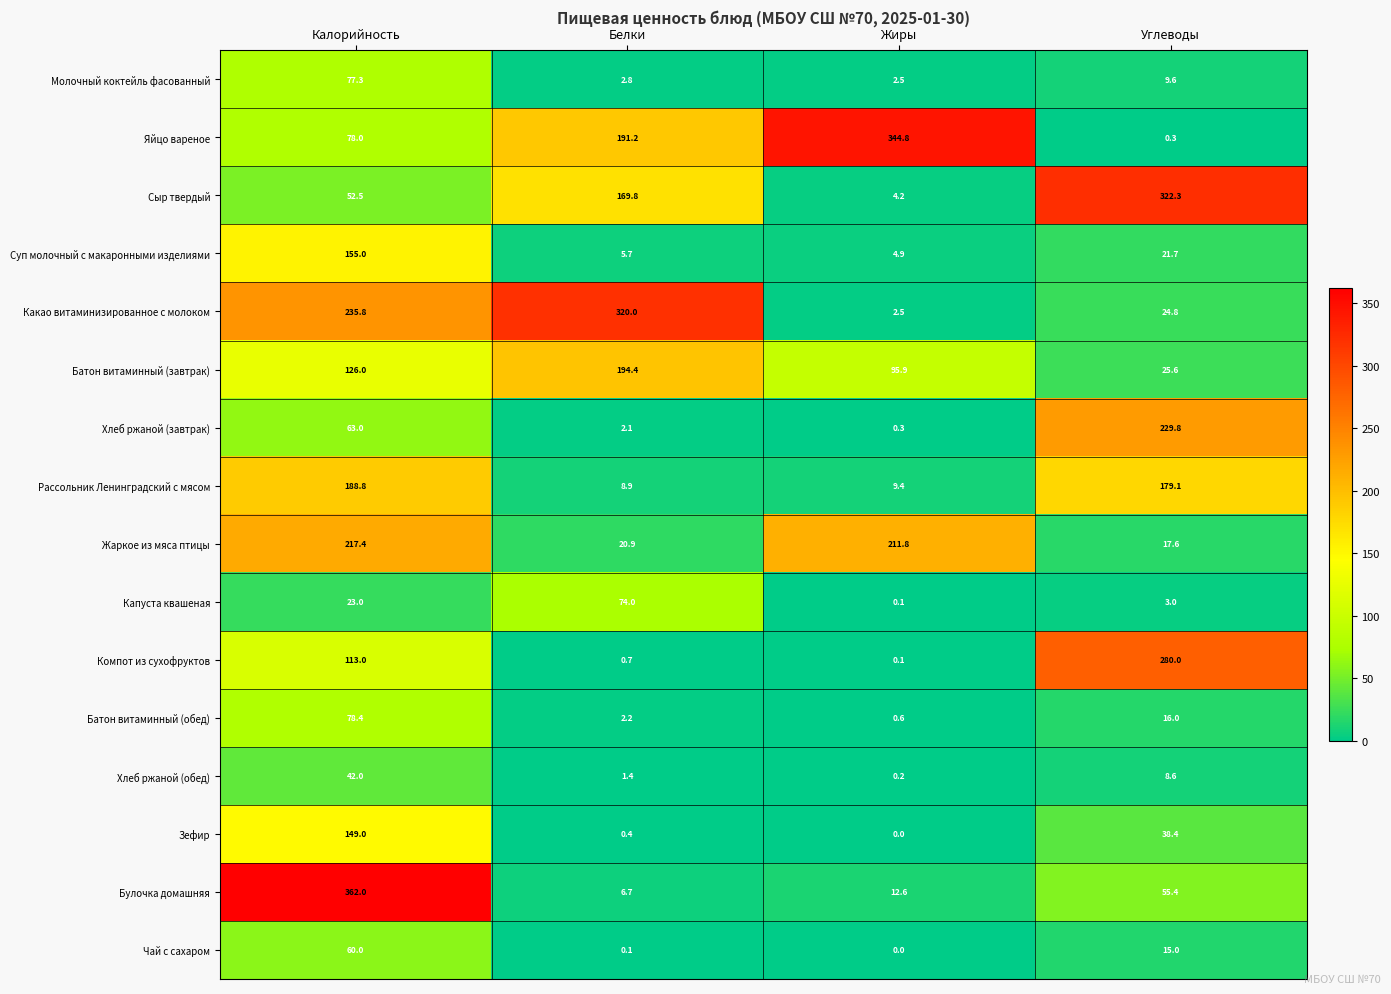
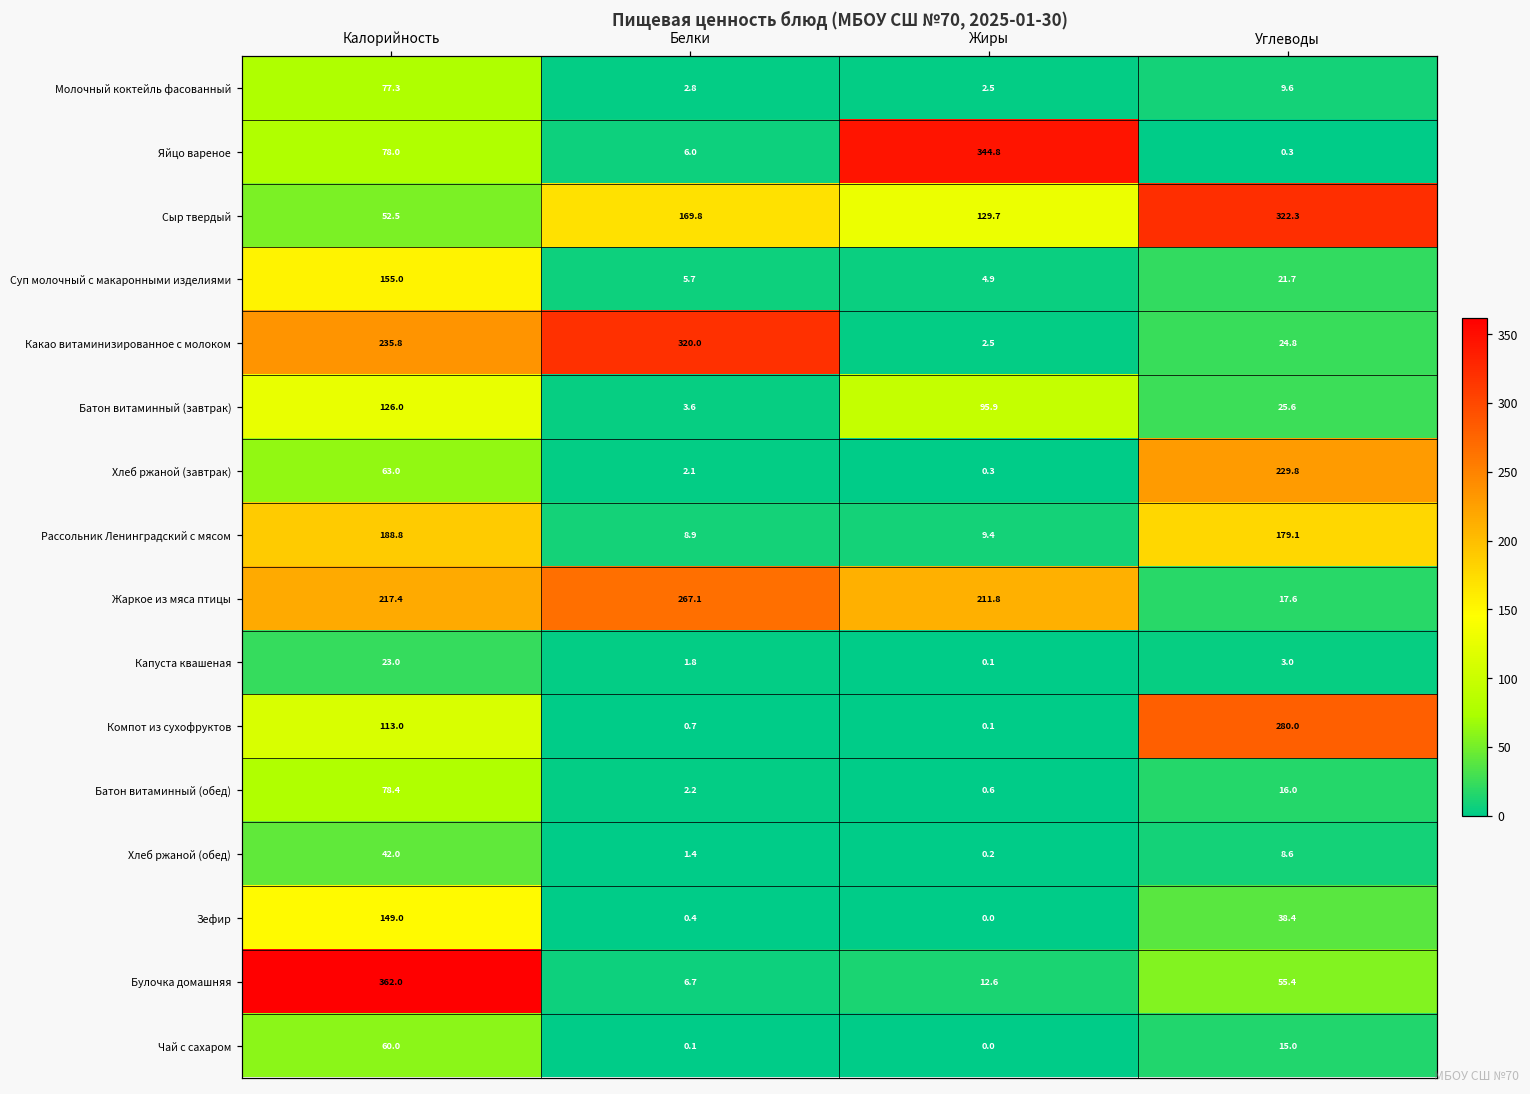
Яйцо вареное, Белки: 191.2 -> 6.0
Сыр твердый, Жиры: 4.2 -> 129.7
Батон витаминный (завтрак), Белки: 194.4 -> 3.6
Жаркое из мяса птицы, Белки: 20.9 -> 267.1
Капуста квашеная, Белки: 74.0 -> 1.8
